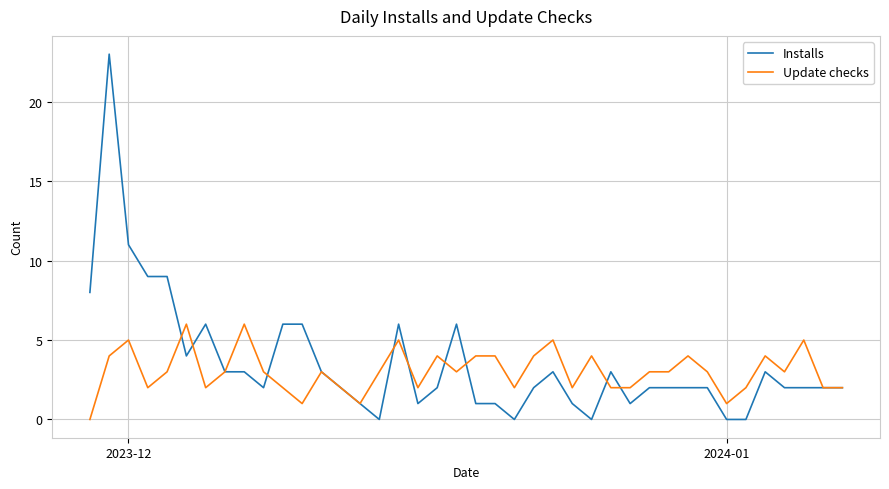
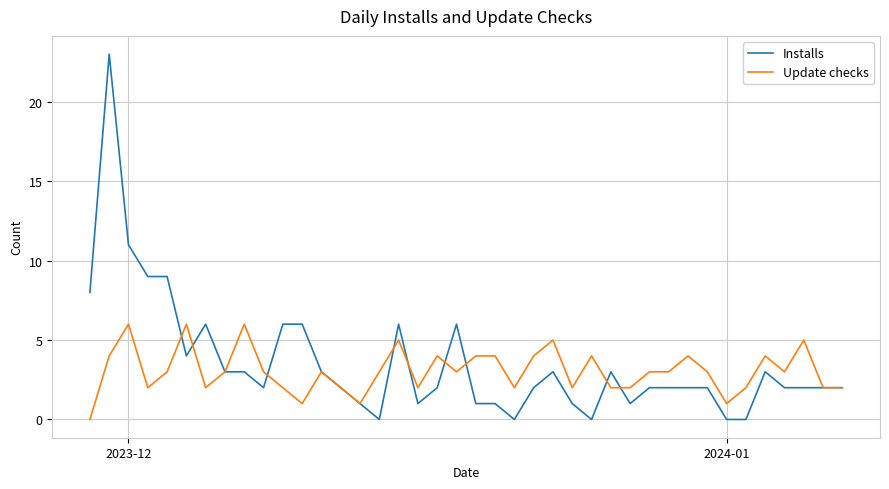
Update checks, 2023-12: 5 -> 6
